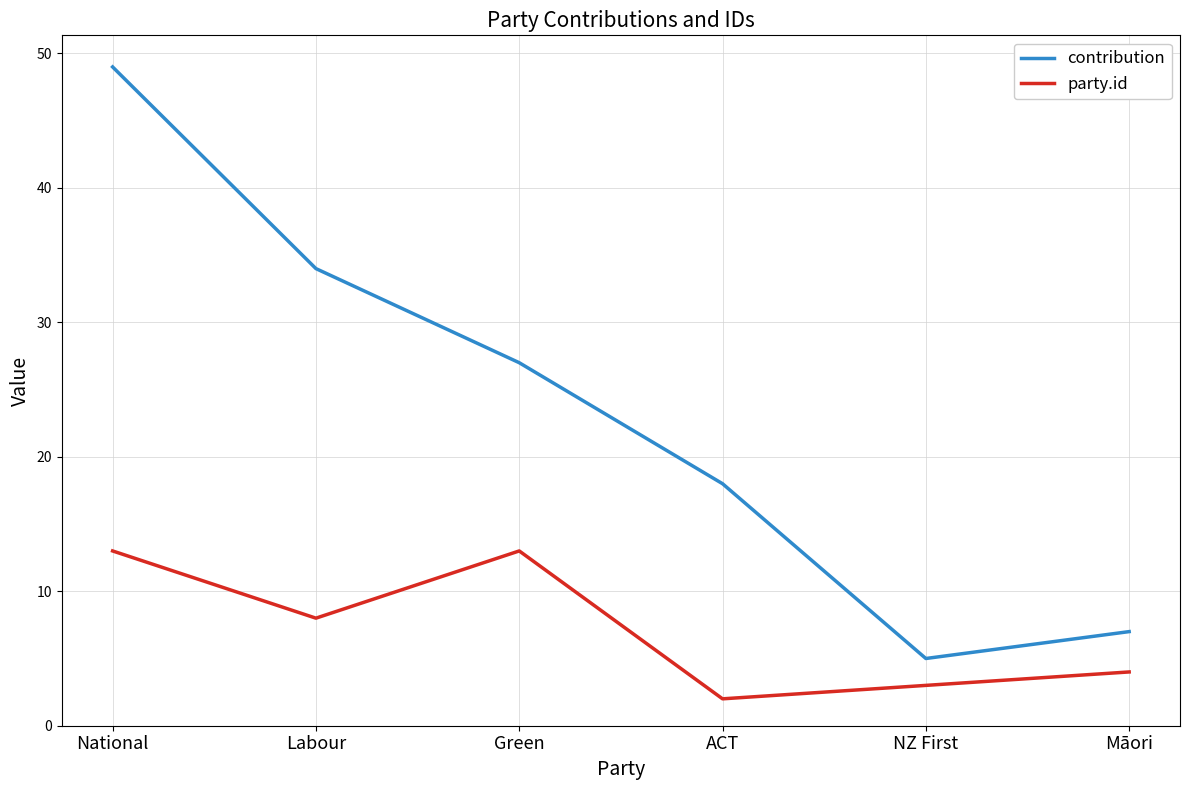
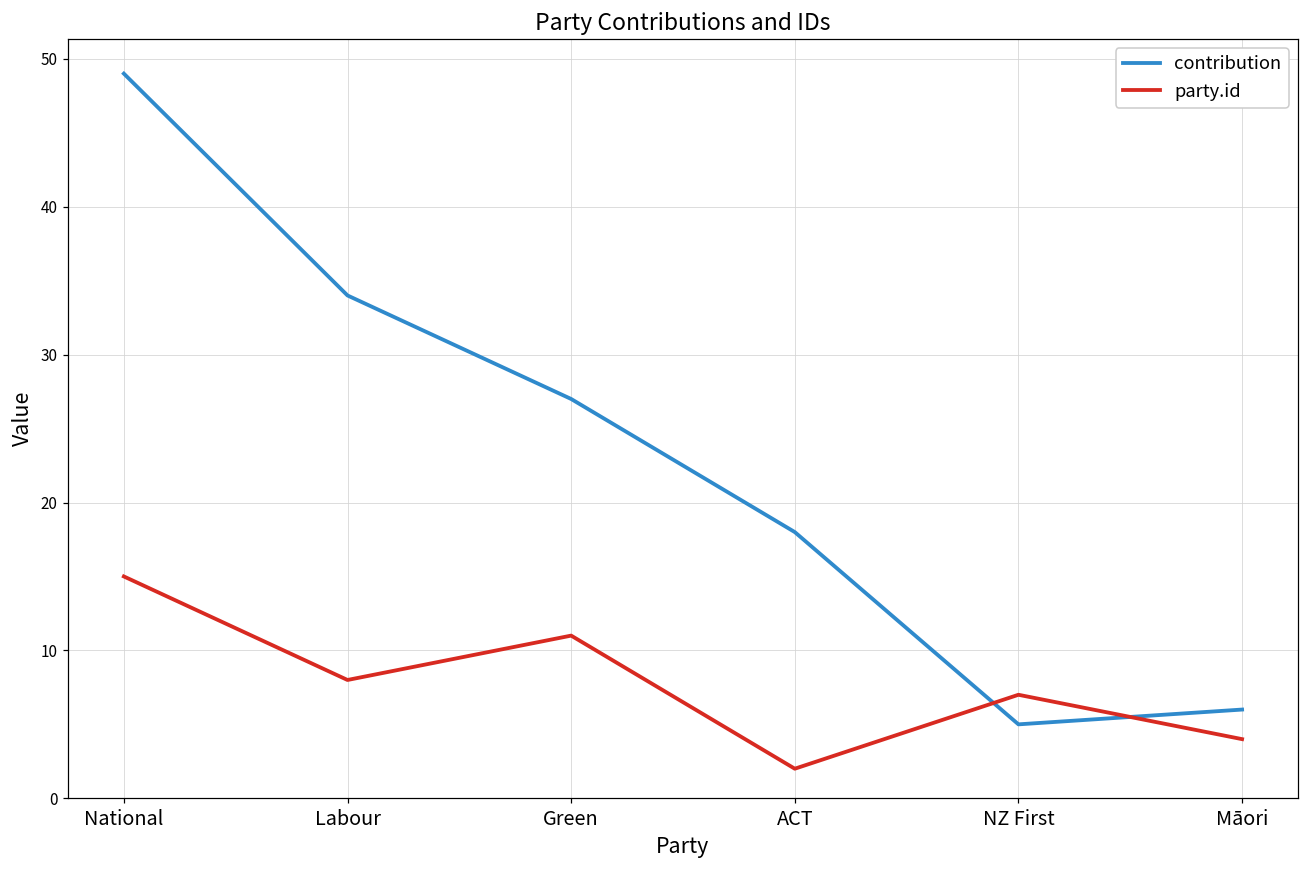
party.id, National: 13 -> 15
party.id, Green: 13 -> 11
party.id, NZ First: 3 -> 7
contribution, Māori: 7 -> 6
